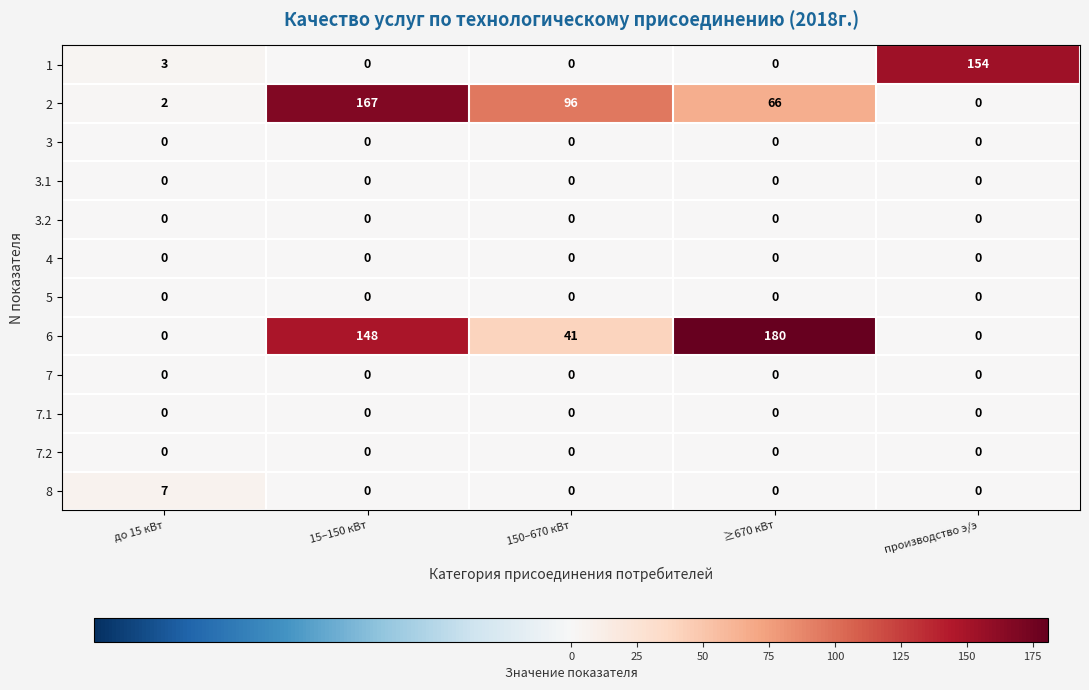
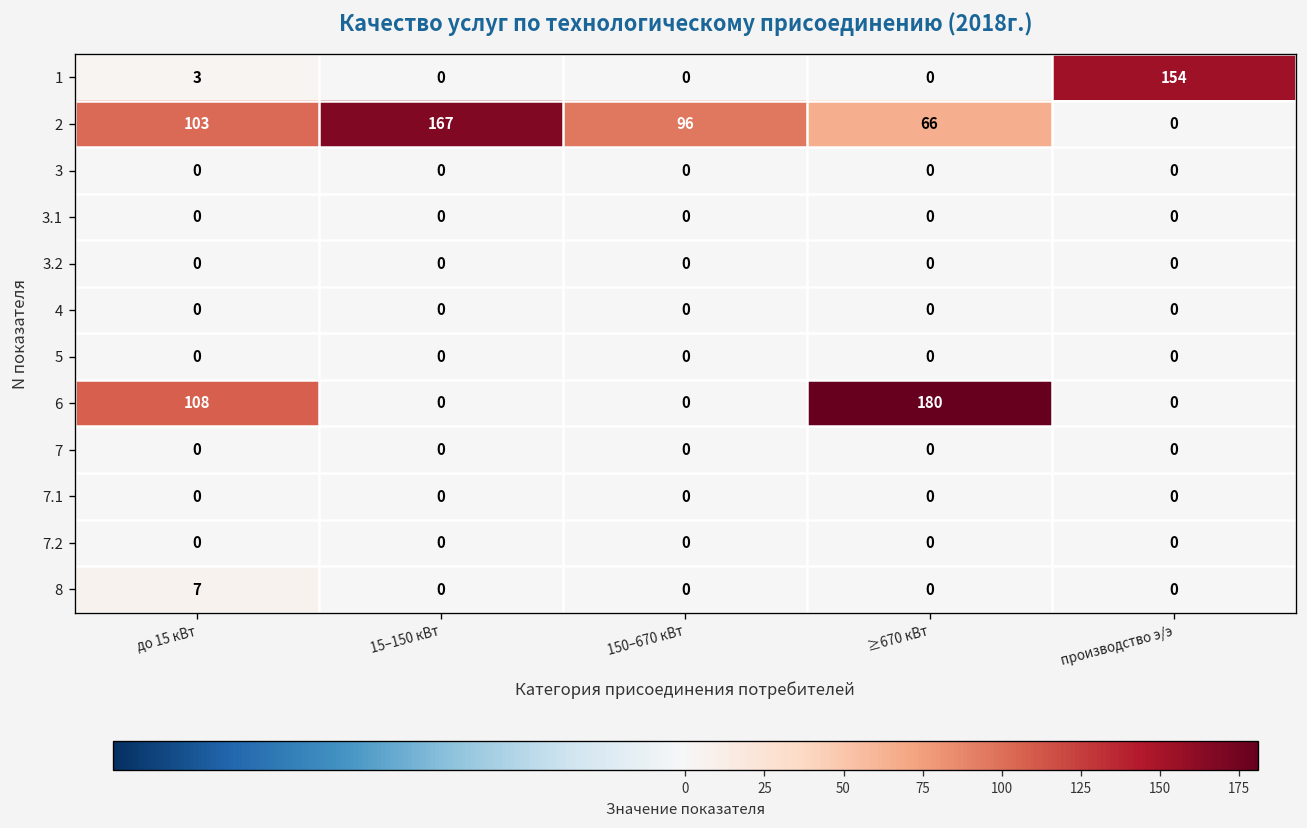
2, до 15 кВт: 2 -> 103
6, до 15 кВт: 0 -> 108
6, 15–150 кВт: 148 -> 0
6, 150–670 кВт: 41 -> 0
